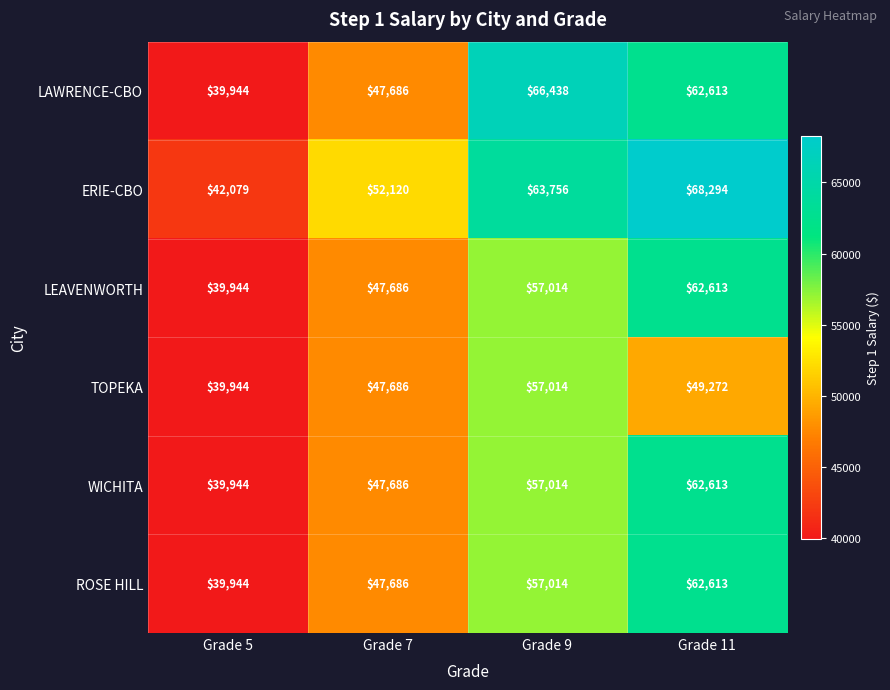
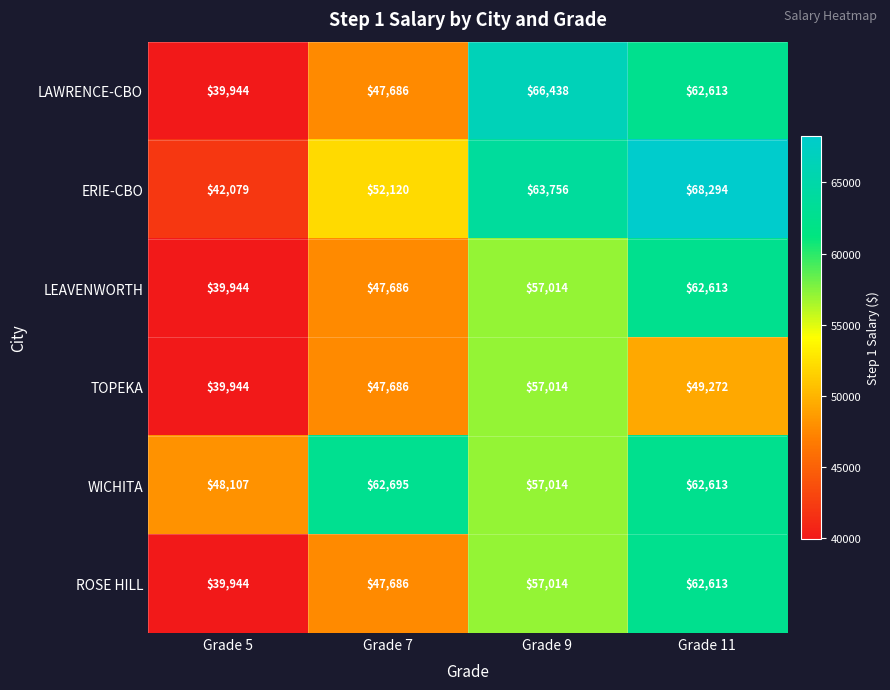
WICHITA, Grade 5: $39,944 -> $48,107
WICHITA, Grade 7: $47,686 -> $62,695
